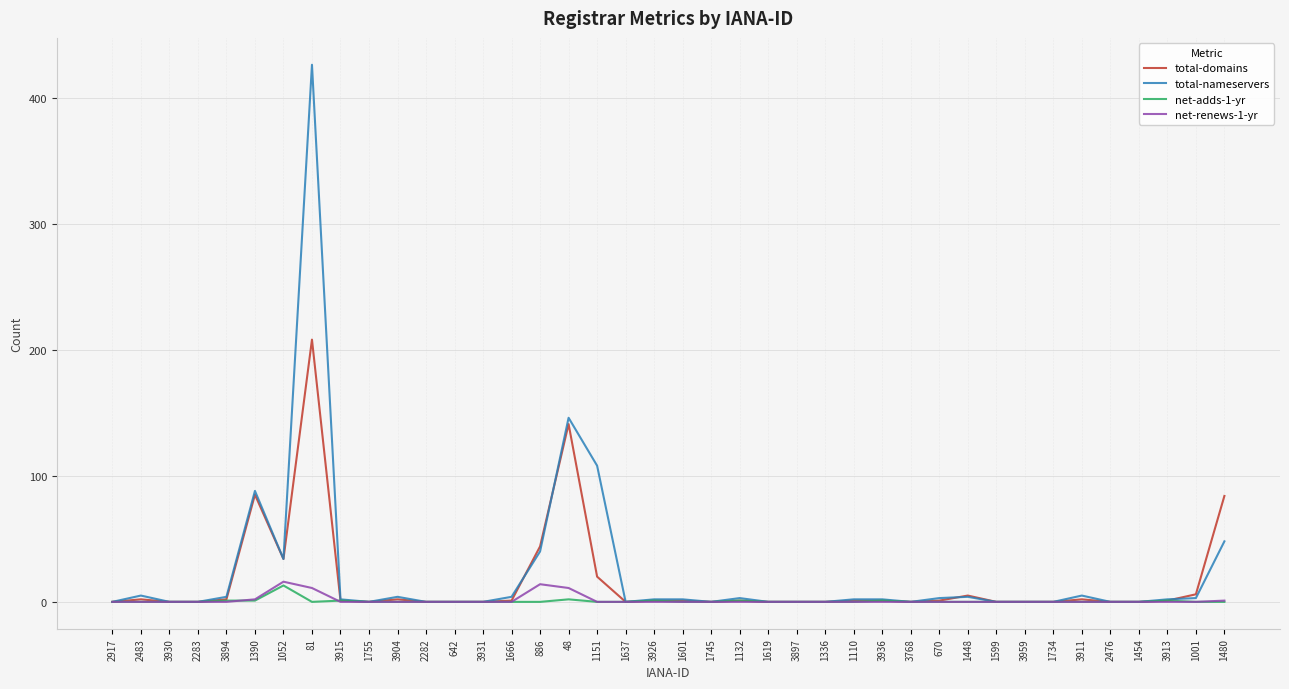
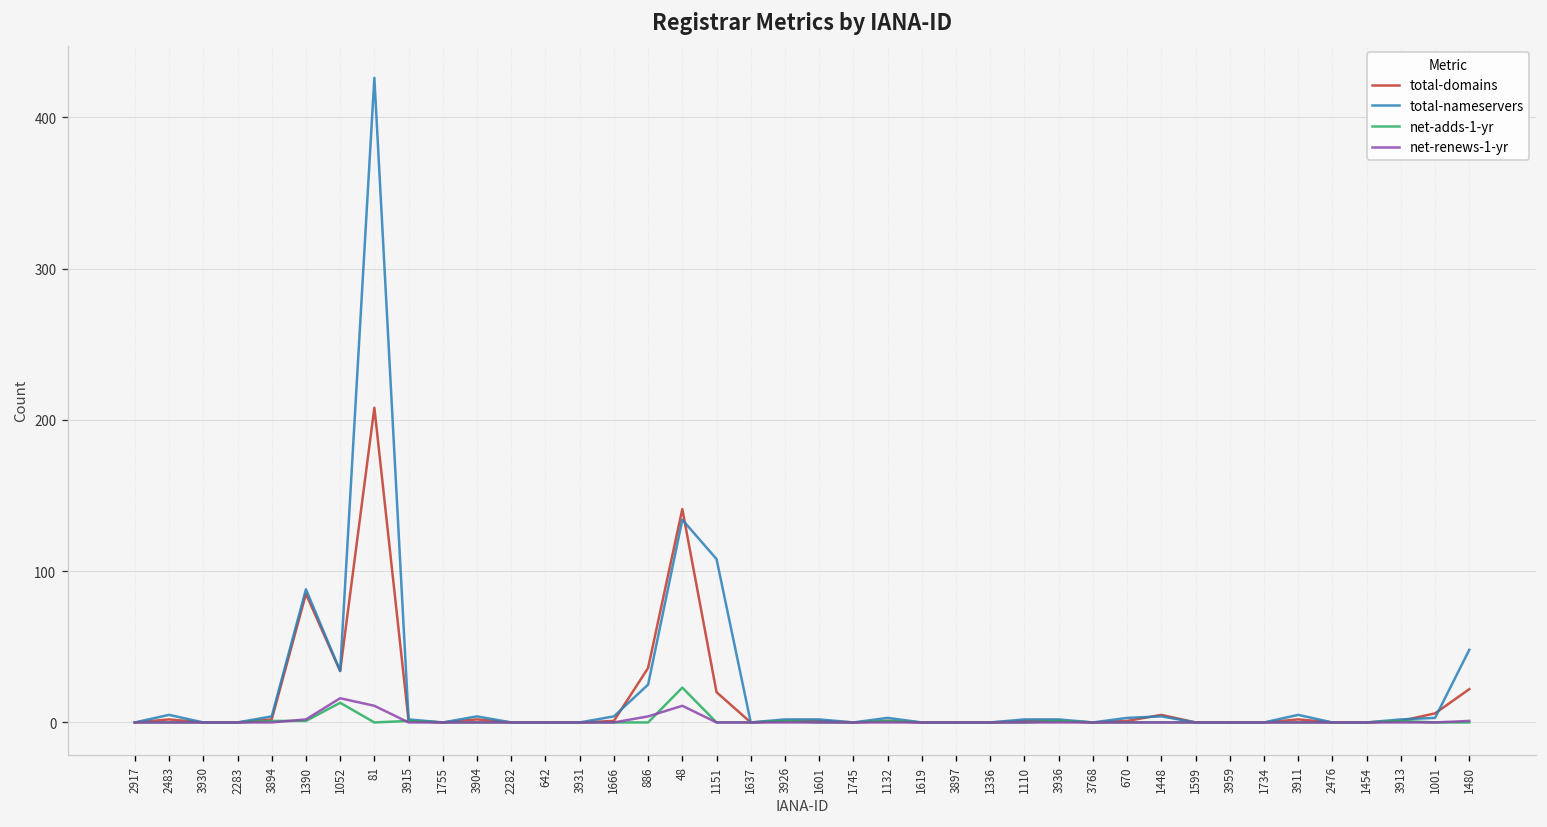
total-domains, 886: 44 -> 36
total-nameservers, 886: 40 -> 25
net-renews-1-yr, 886: 14 -> 4
total-nameservers, 48: 146 -> 134
net-adds-1-yr, 48: 2 -> 23
total-domains, 1480: 84 -> 22
